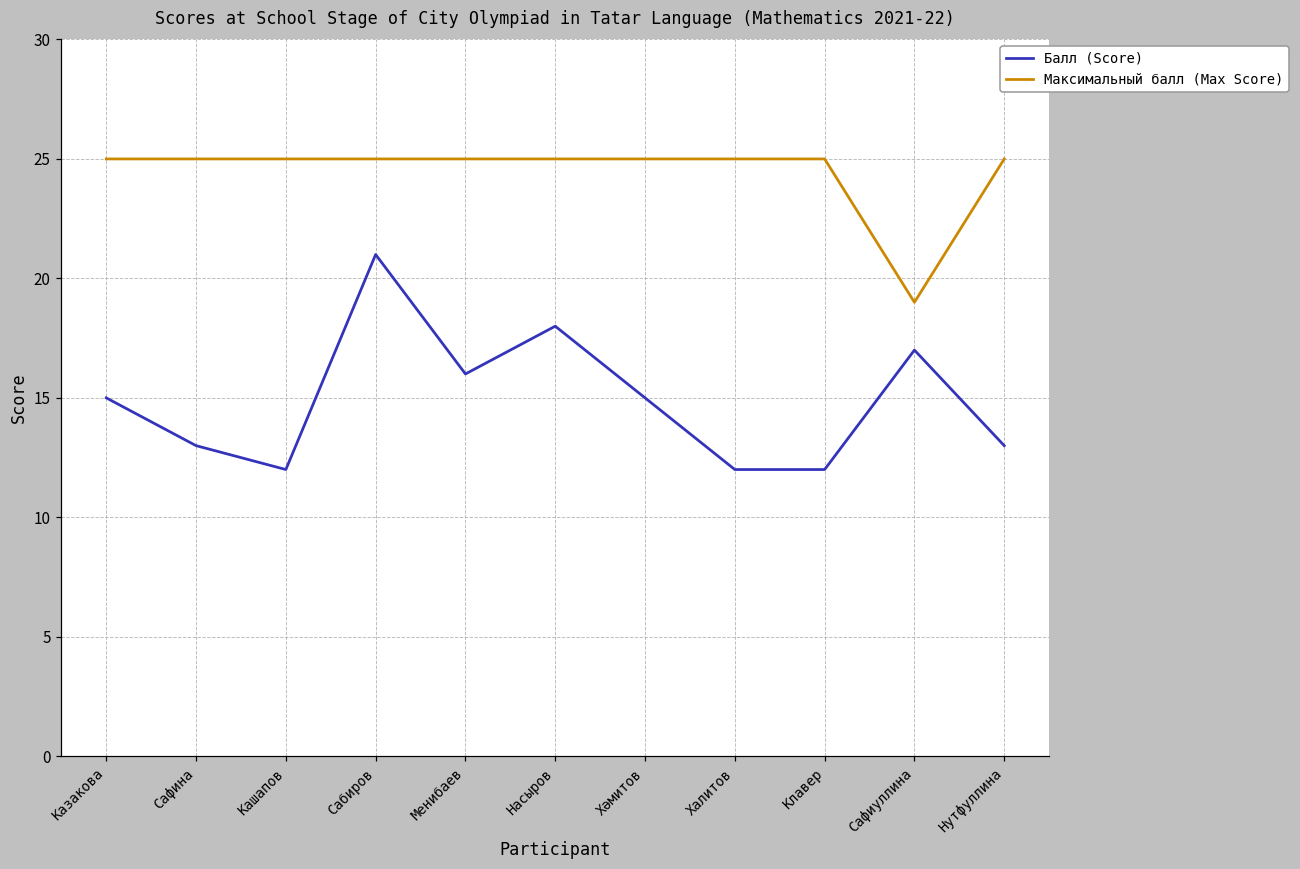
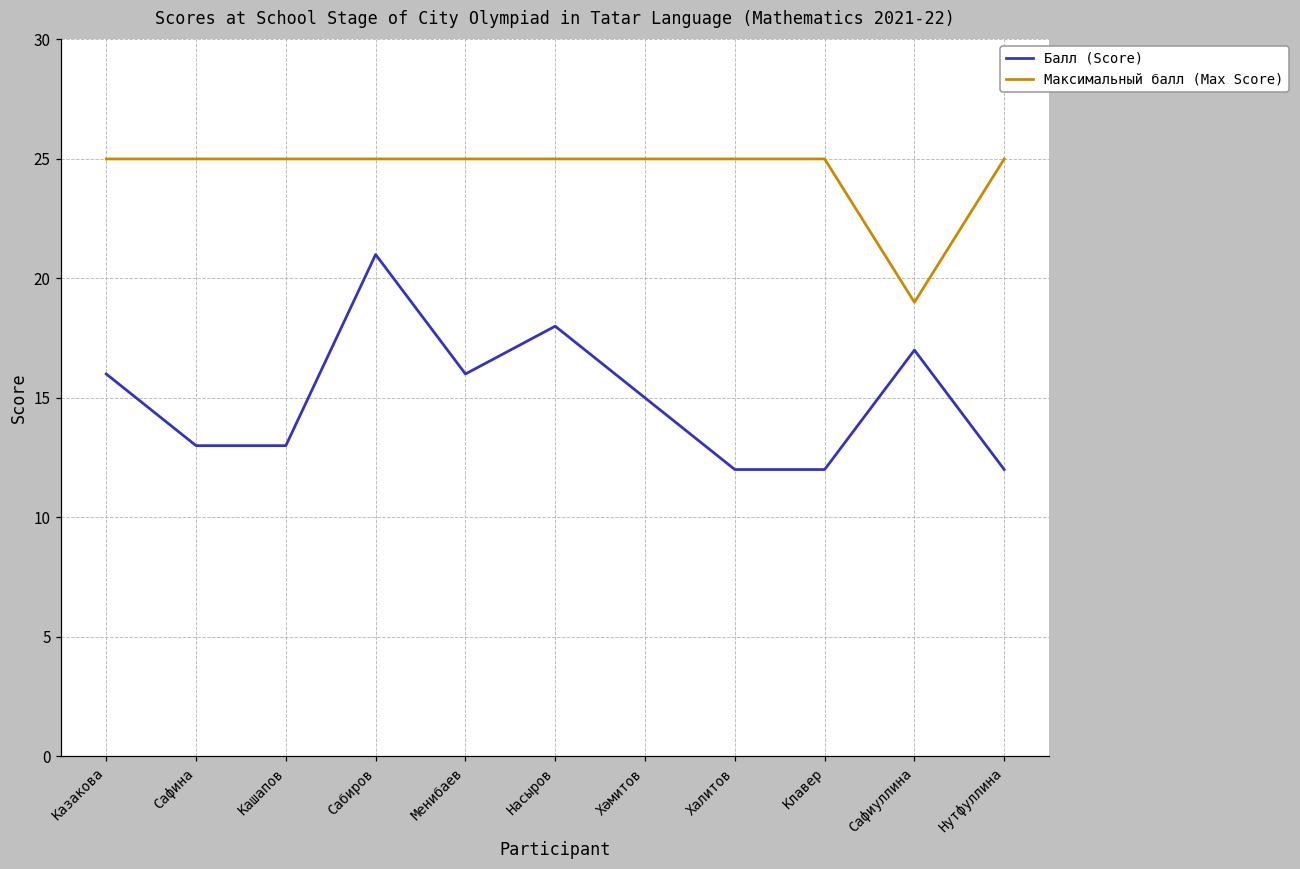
Балл (Score), Казакова: 15 -> 16
Балл (Score), Кашапов: 12 -> 13
Балл (Score), Нутфуллина: 13 -> 12
